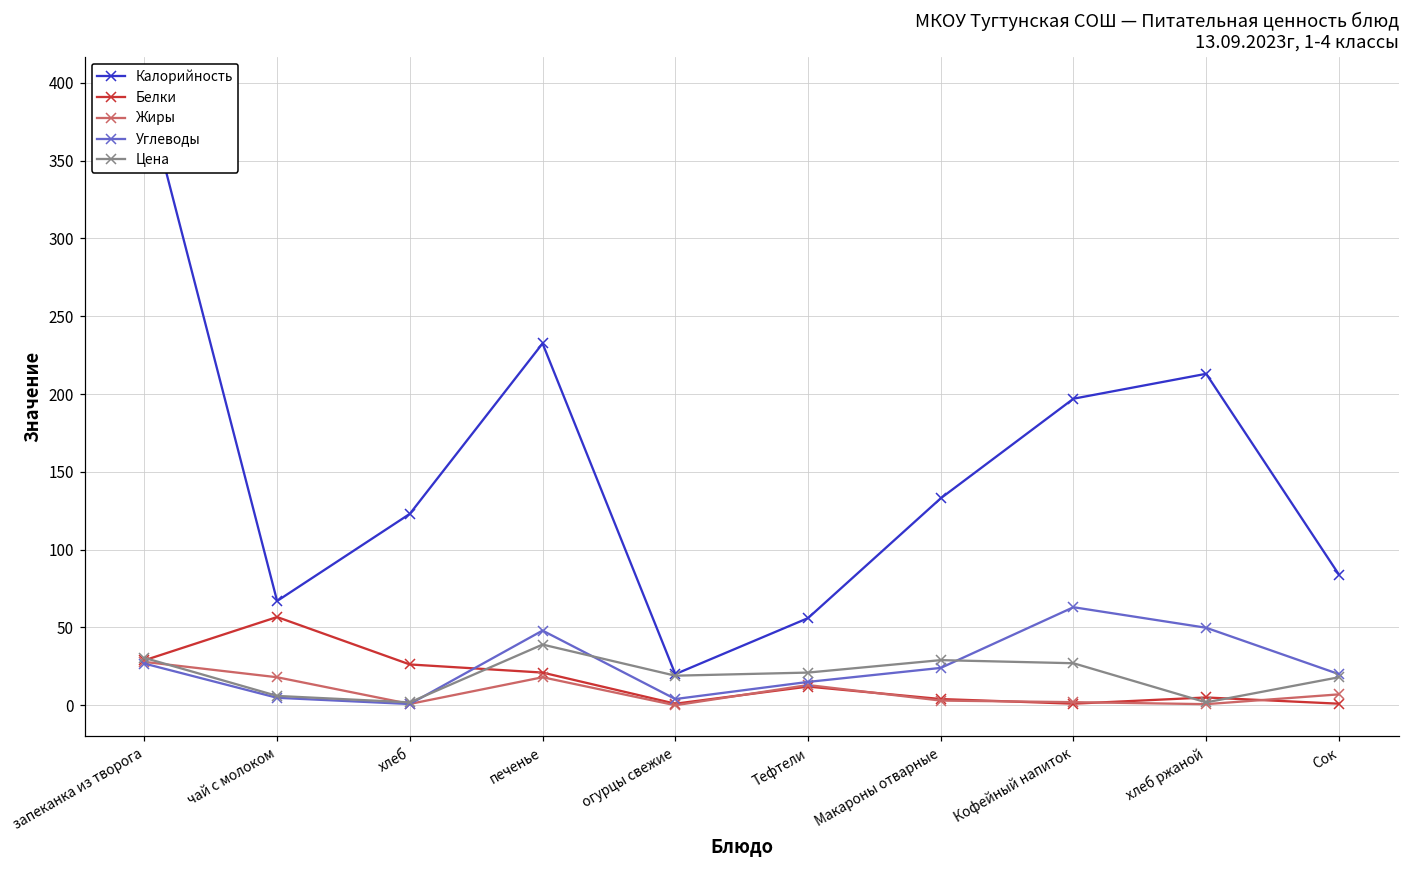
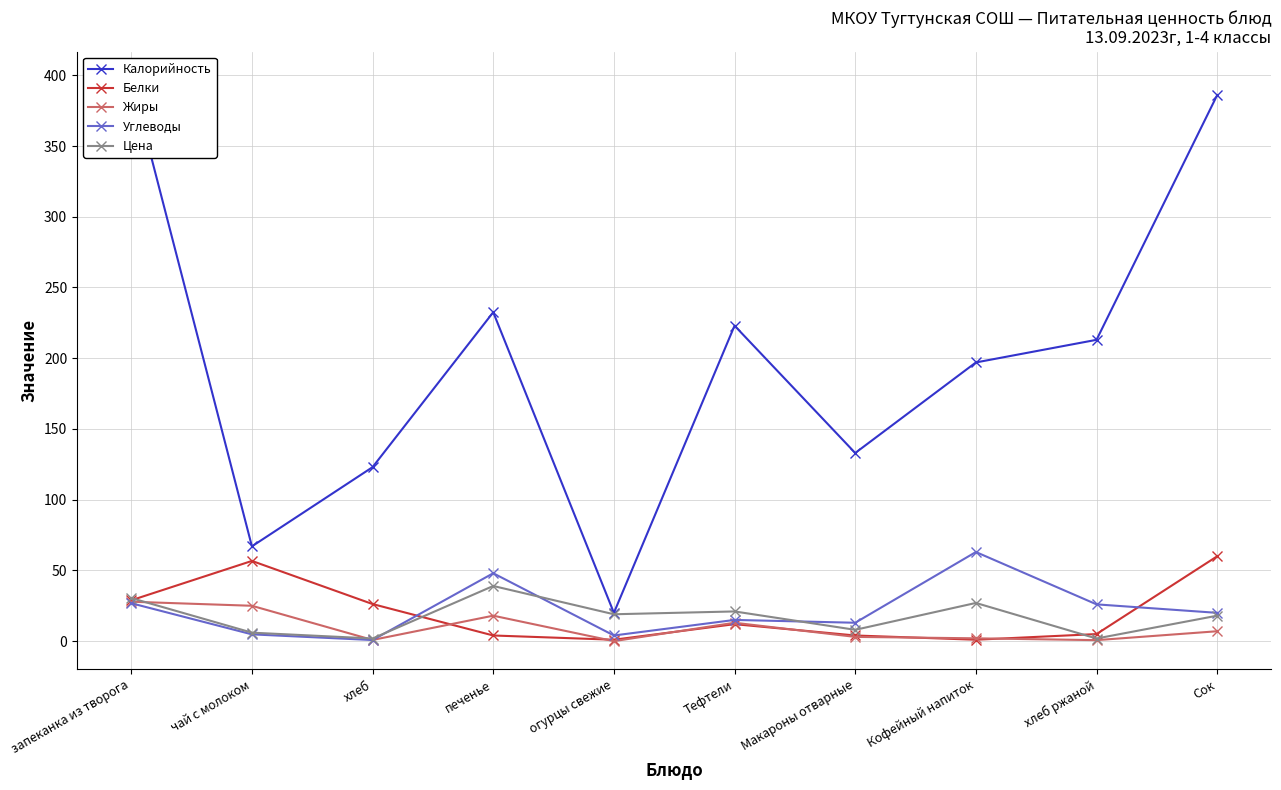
Жиры, чай с молоком: 18 -> 25
Белки, печенье: 21 -> 4
Калорийность, Тефтели: 56 -> 223
Углеводы, Макароны отварные: 24 -> 13
Цена, Макароны отварные: 29 -> 8
Углеводы, хлеб ржаной: 50 -> 26
Калорийность, Сок: 84 -> 386
Белки, Сок: 1 -> 60
